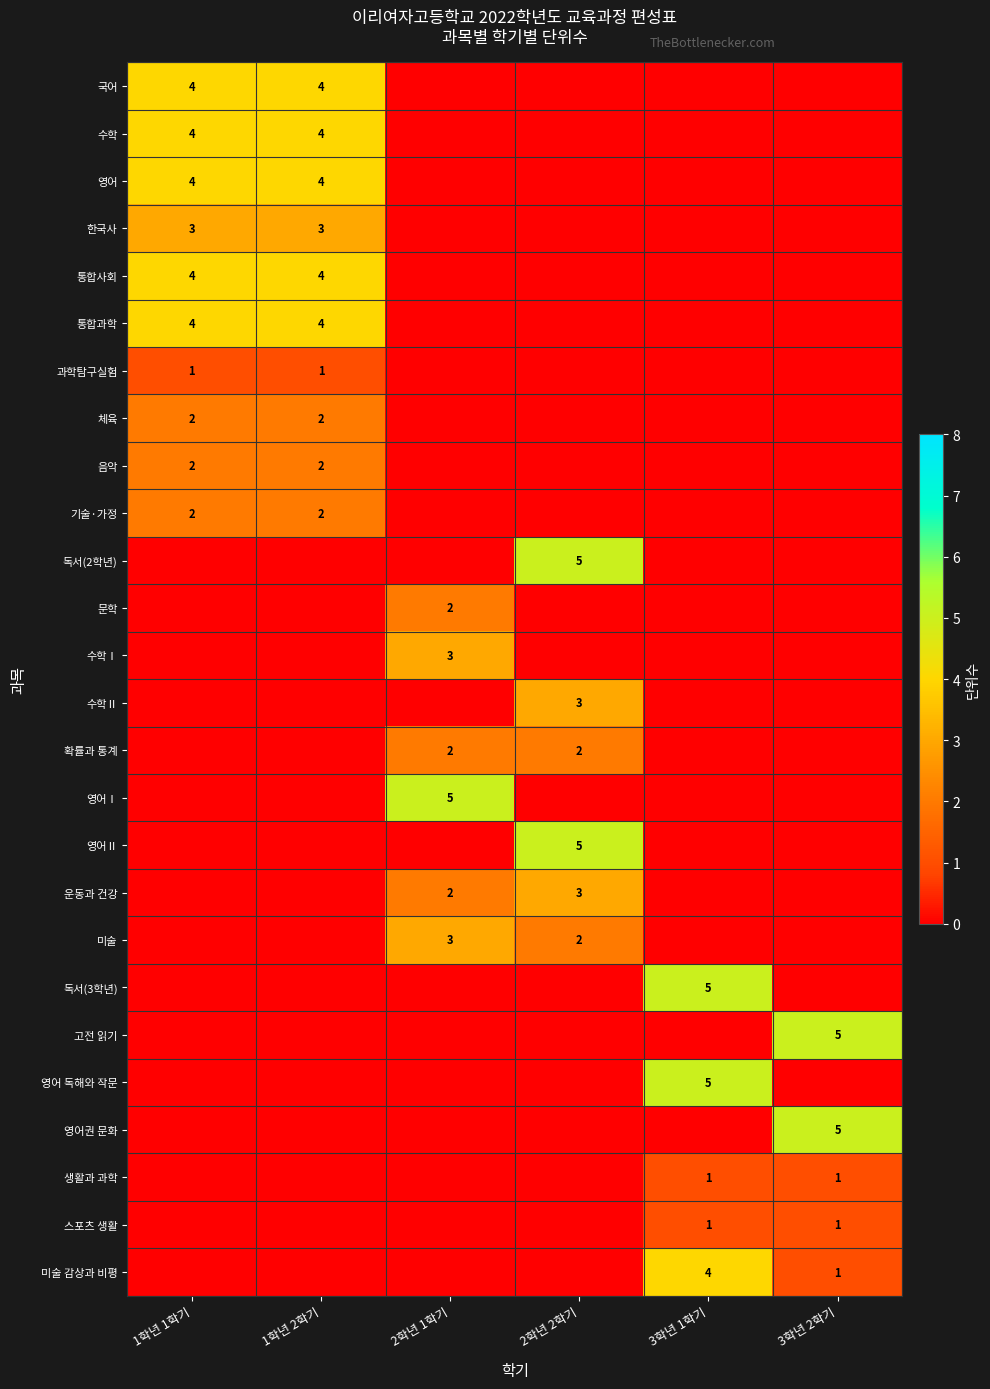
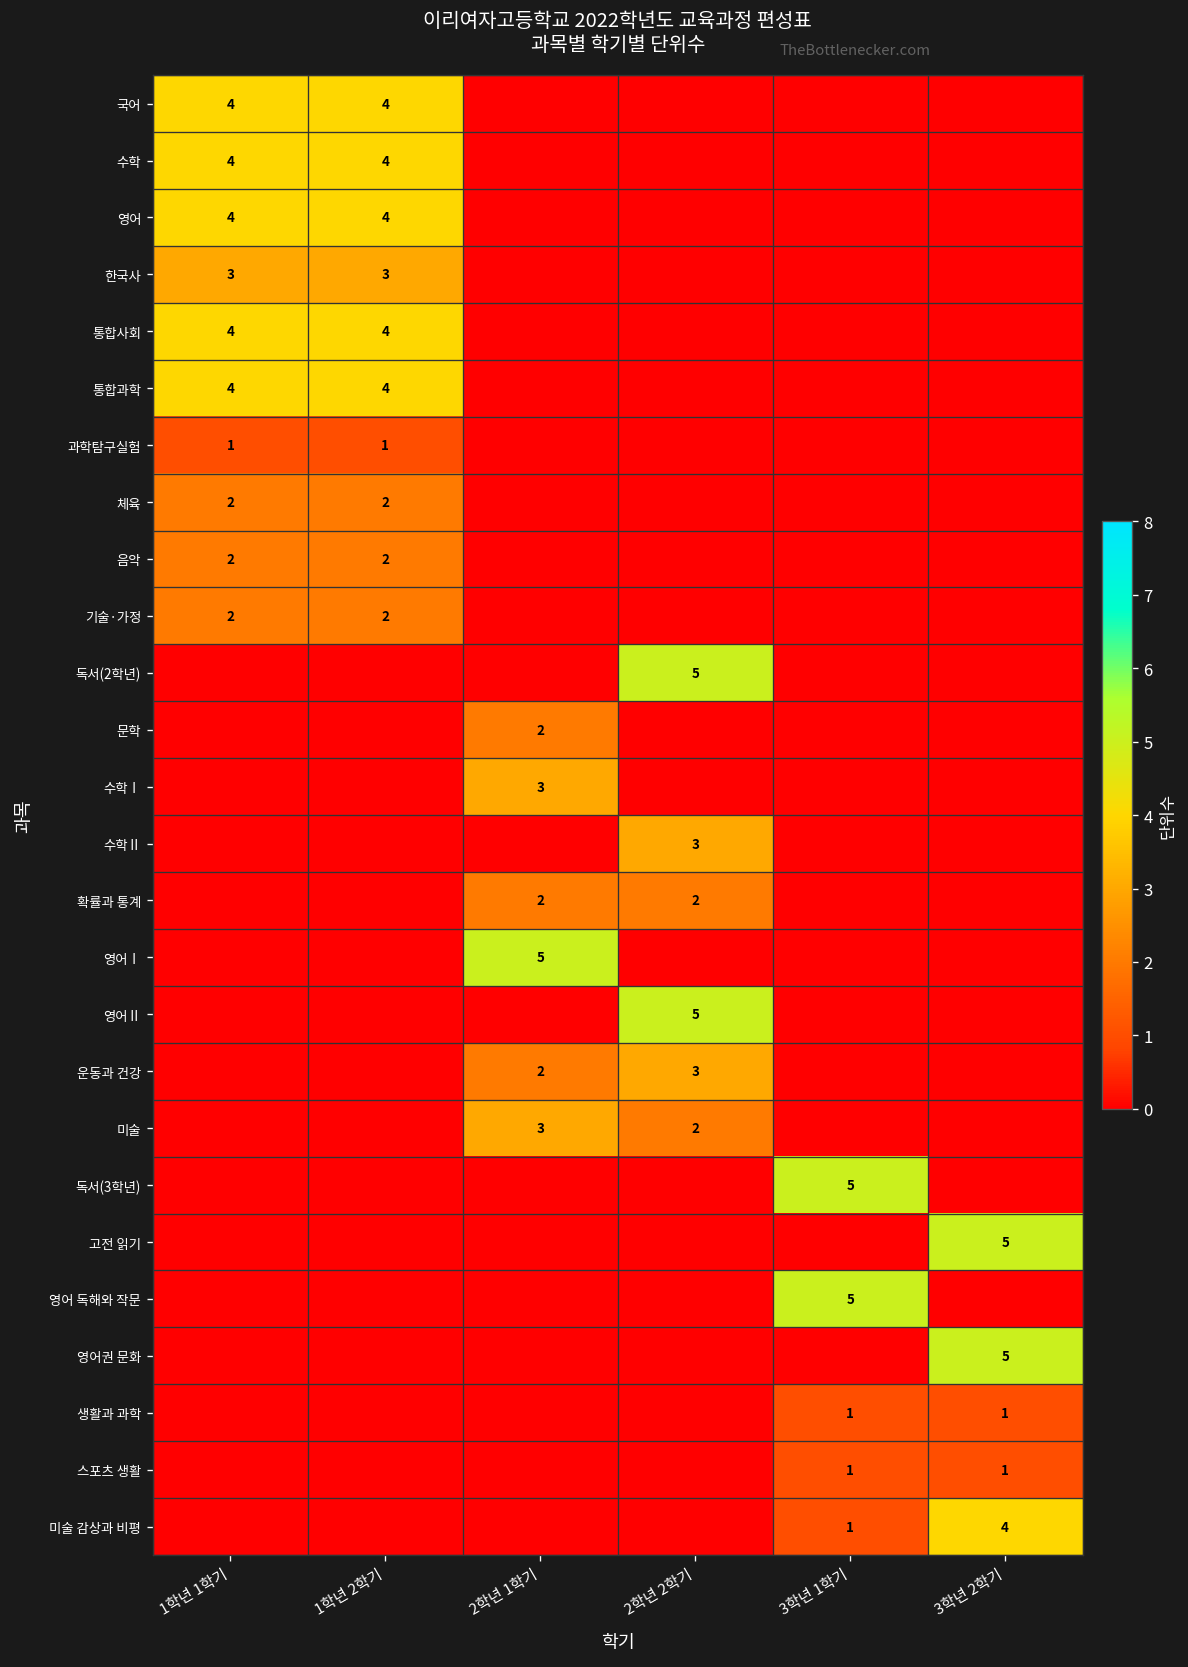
미술 감상과 비평, 3학년 1학기: 4 -> 1
미술 감상과 비평, 3학년 2학기: 1 -> 4
